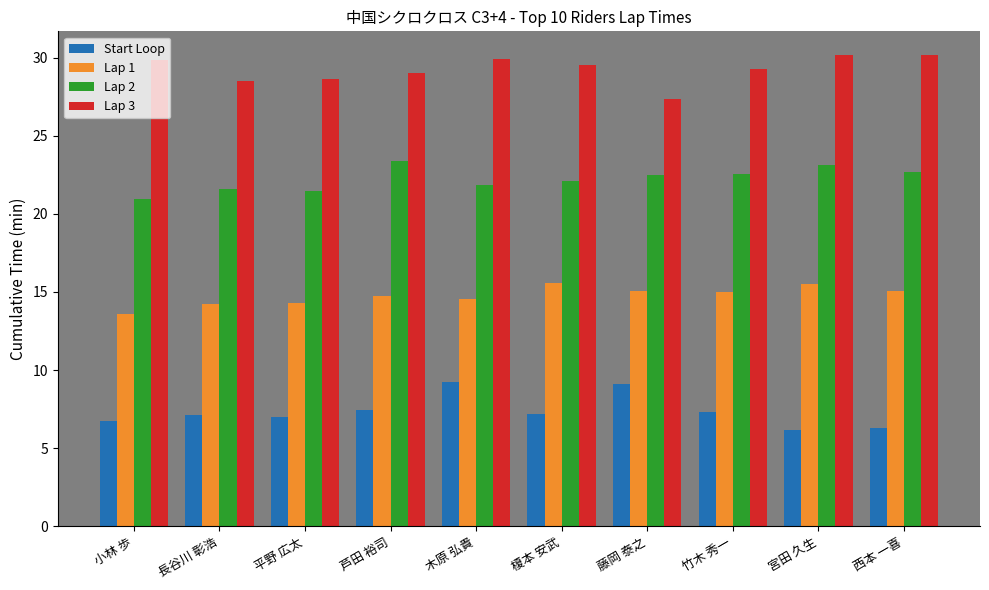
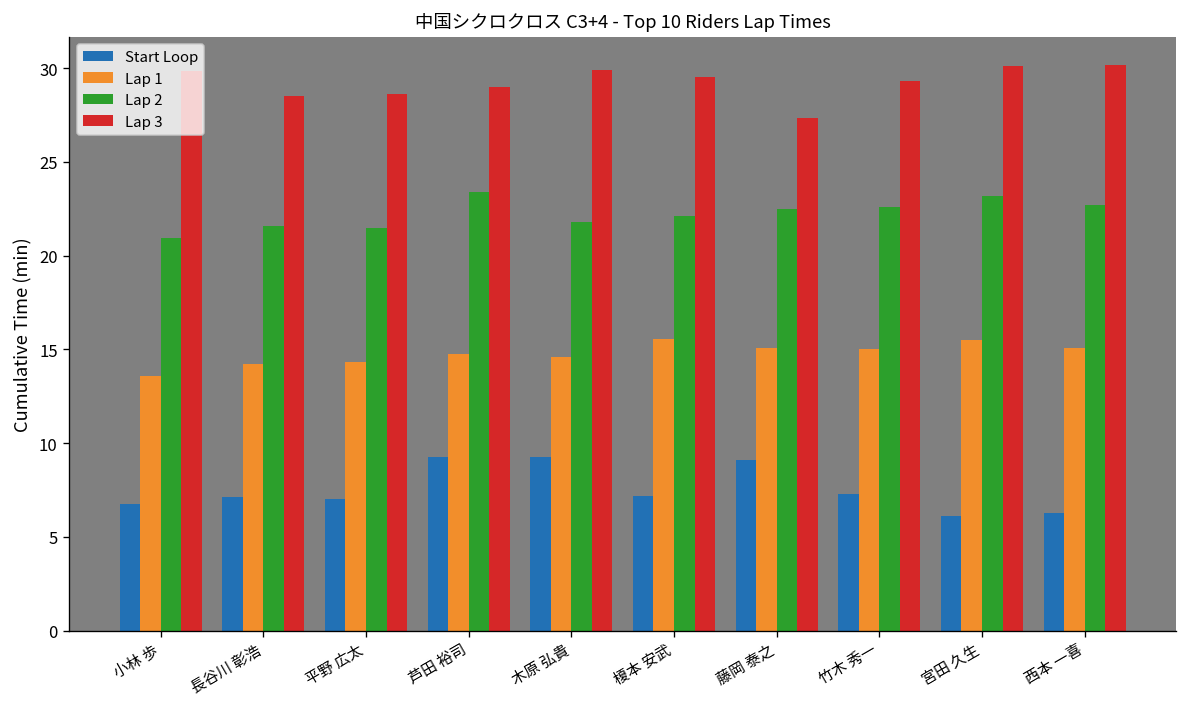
Start Loop, 芦田 裕司: 7.5 -> 9.3
